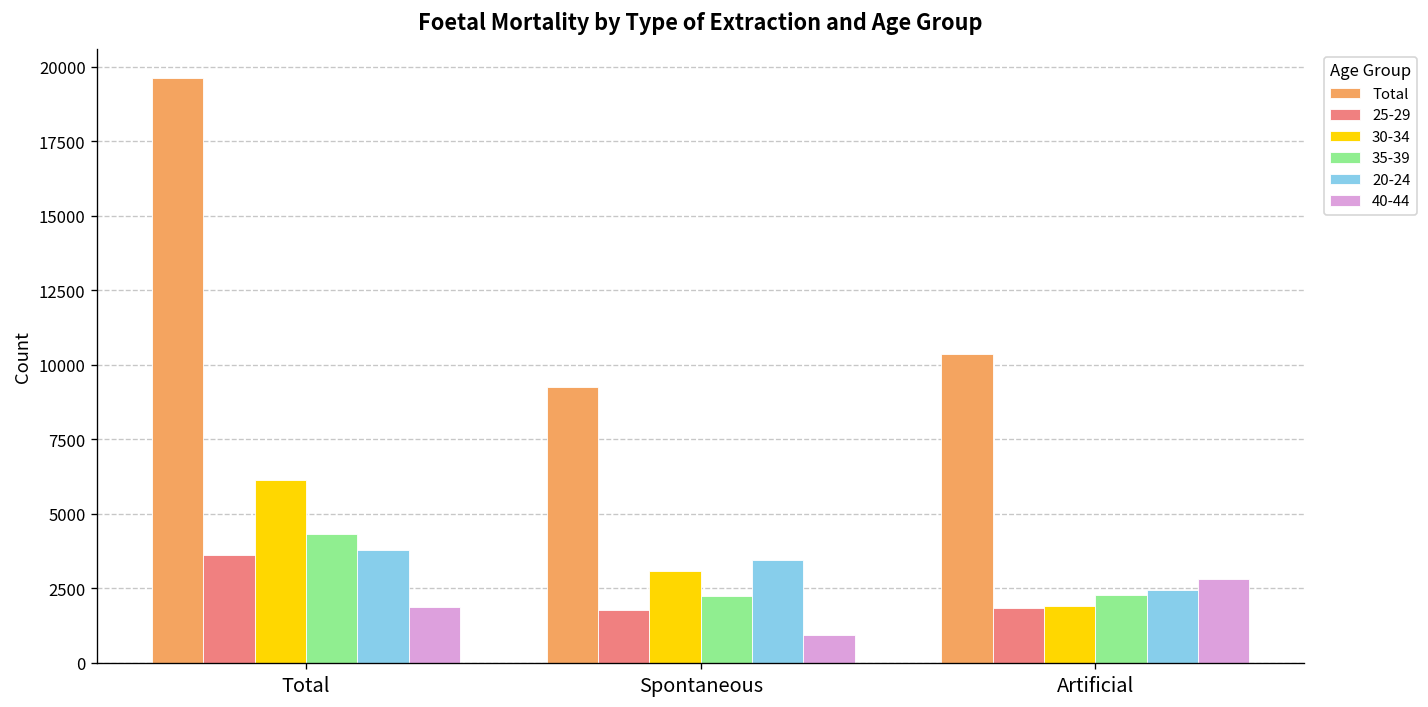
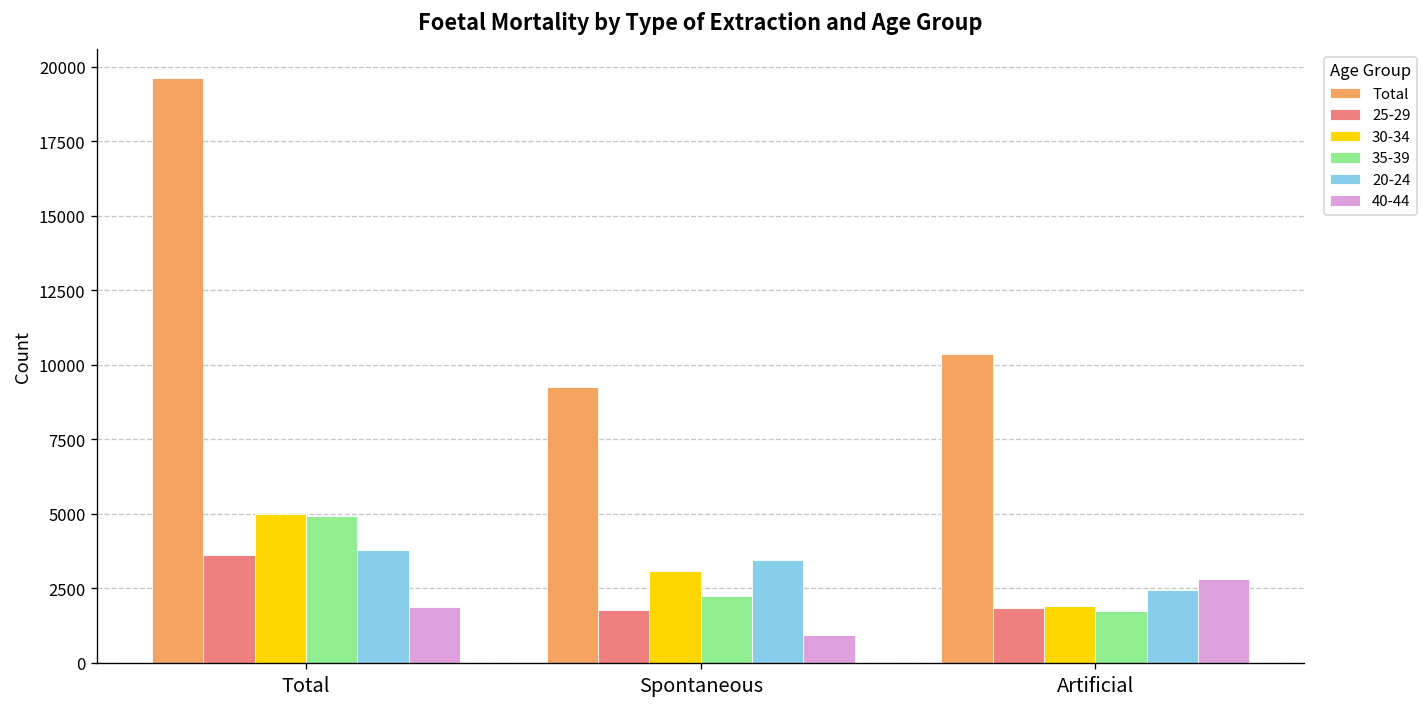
30-34, Total: 6100 -> 5000
35-39, Total: 4300 -> 4900
35-39, Artificial: 2300 -> 1700
